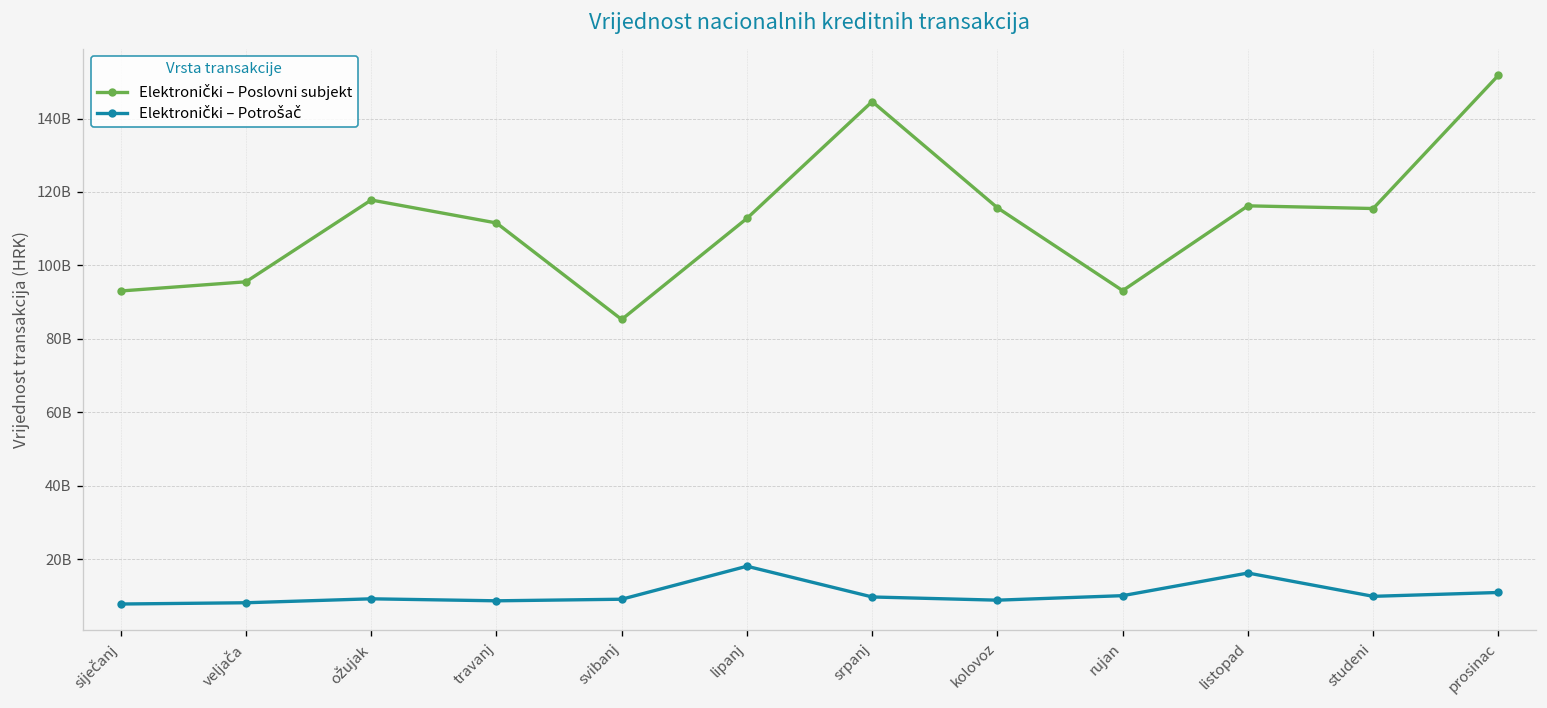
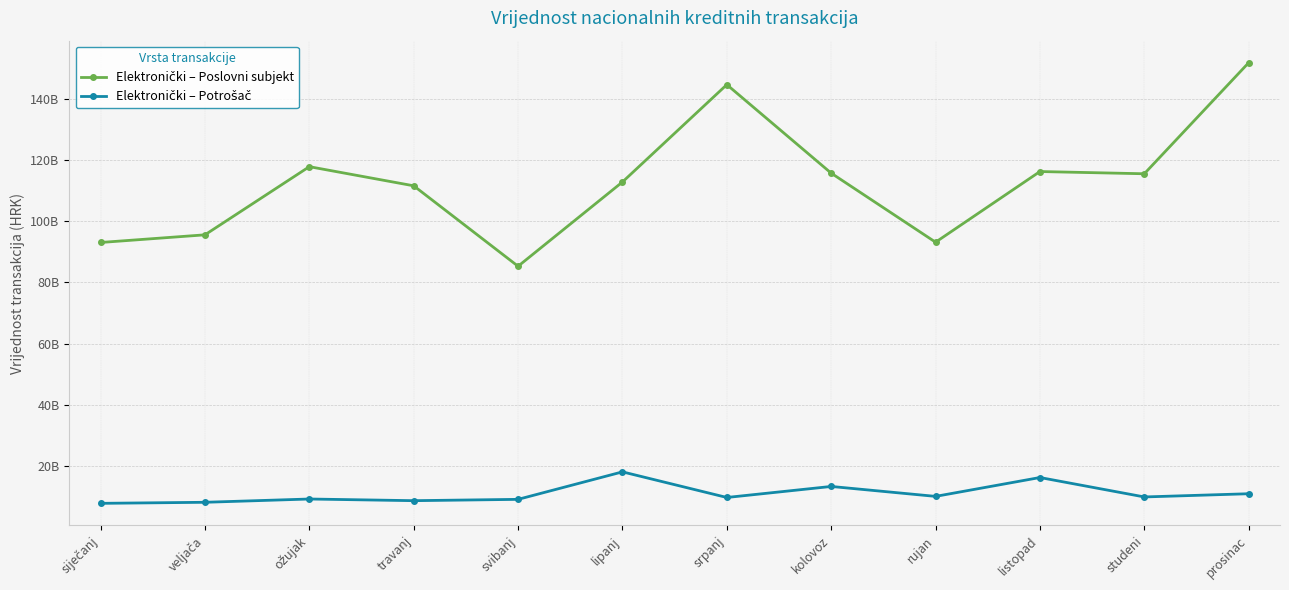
Elektronički – Potrošač, kolovoz: 9000000000 -> 13000000000
